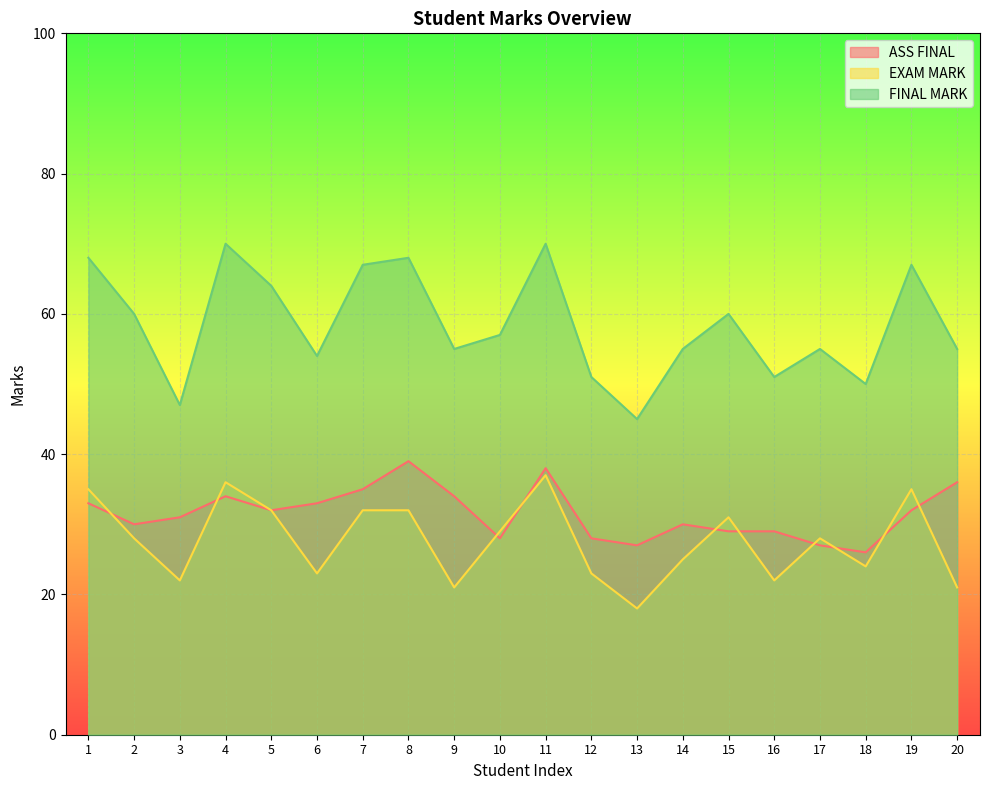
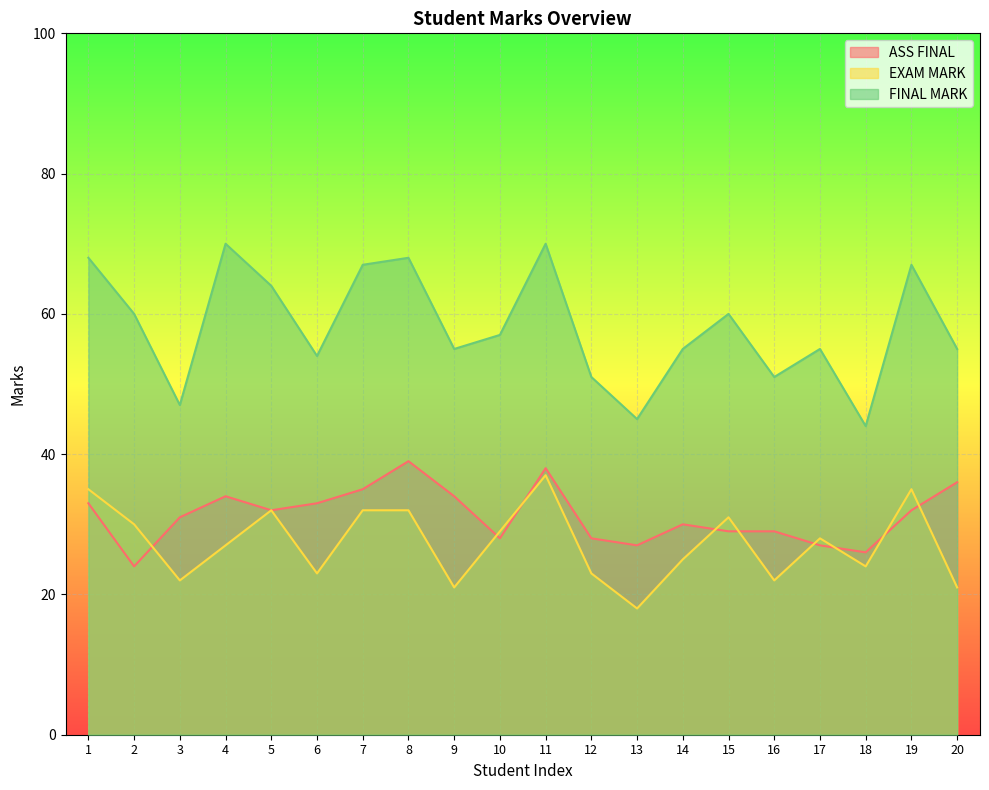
ASS FINAL, 2: 30 -> 24
EXAM MARK, 2: 28 -> 30
EXAM MARK, 4: 36 -> 27
FINAL MARK, 18: 50 -> 44
